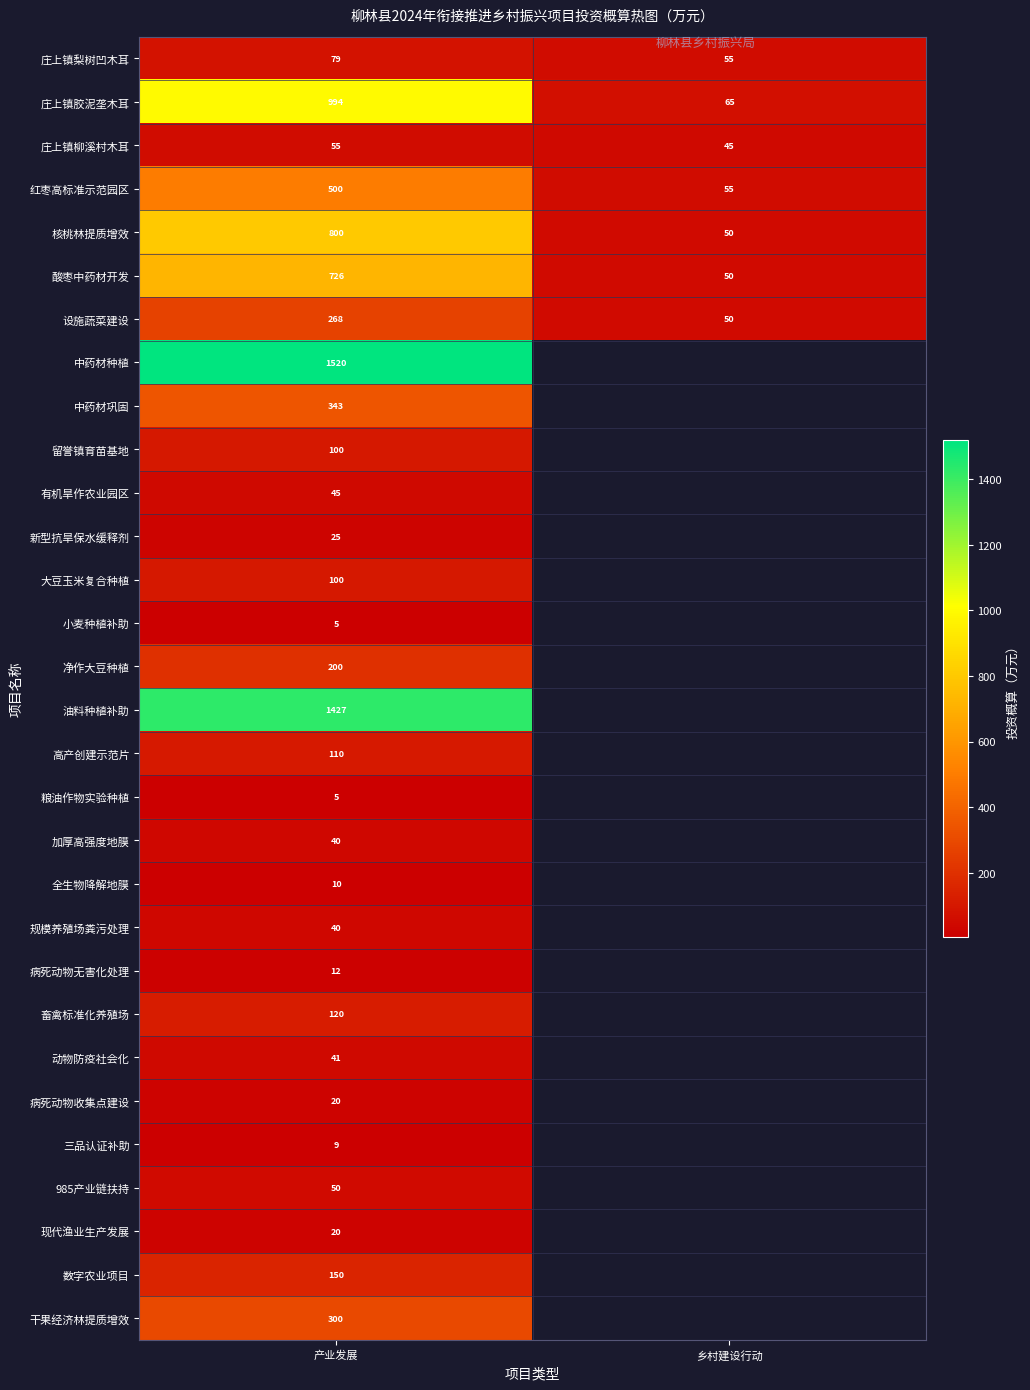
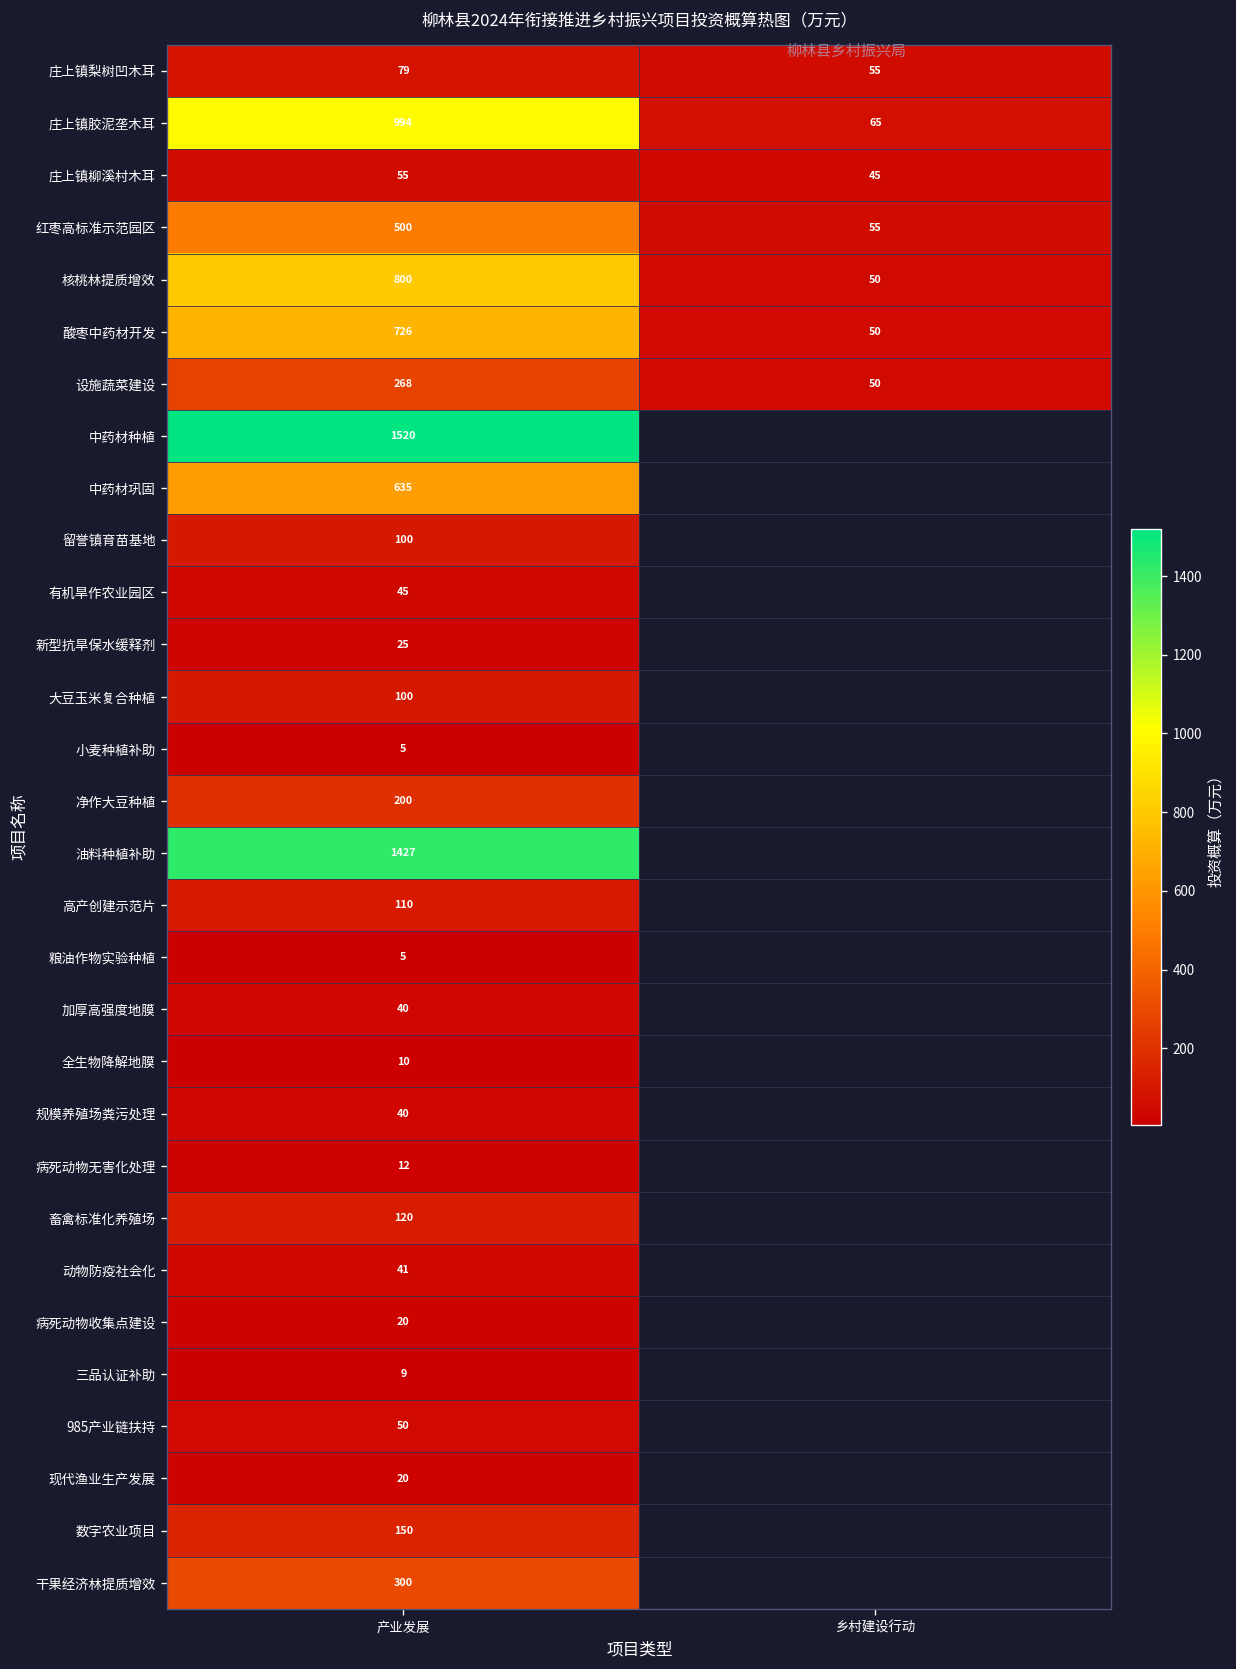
中药材巩固, 产业发展: 343 -> 635
